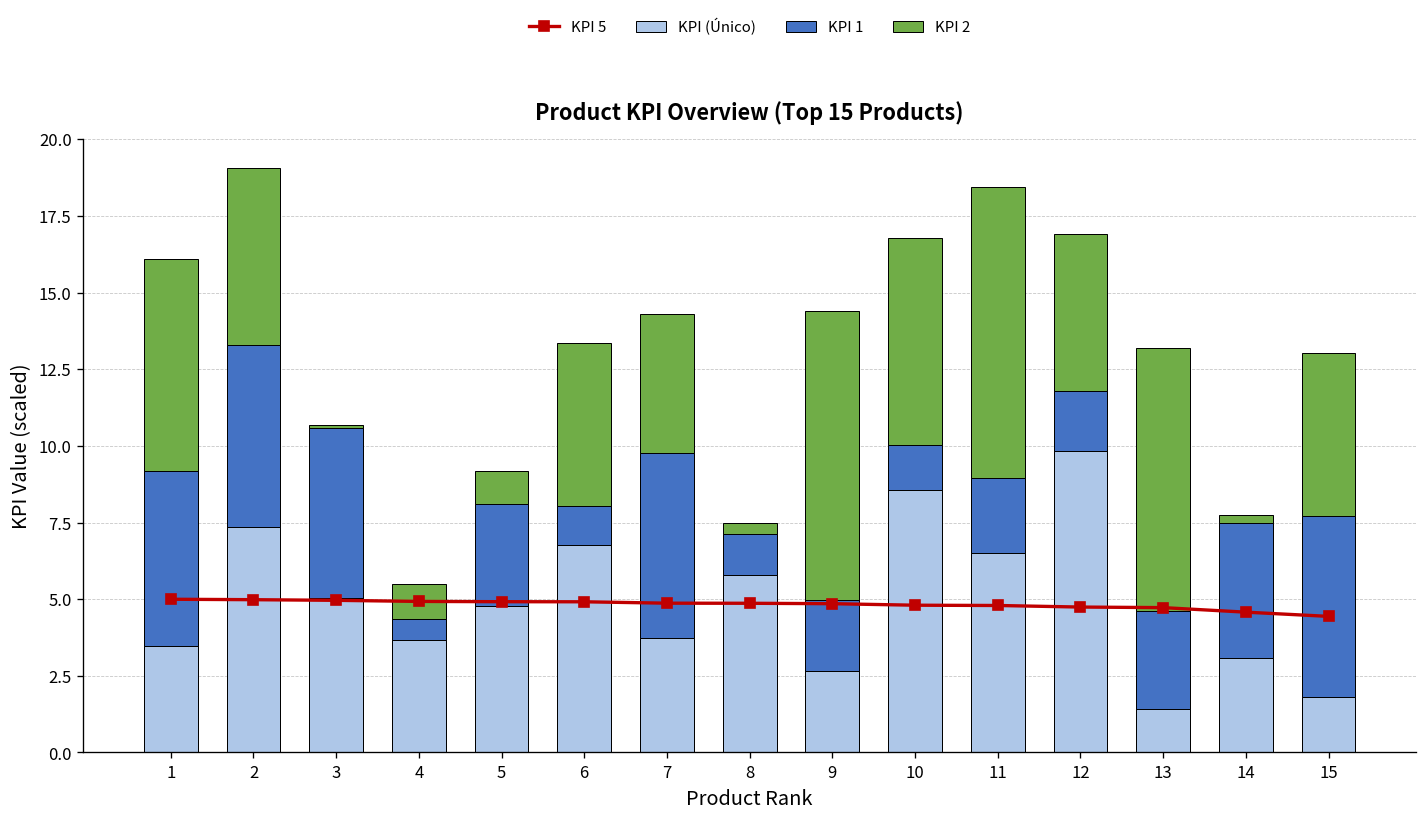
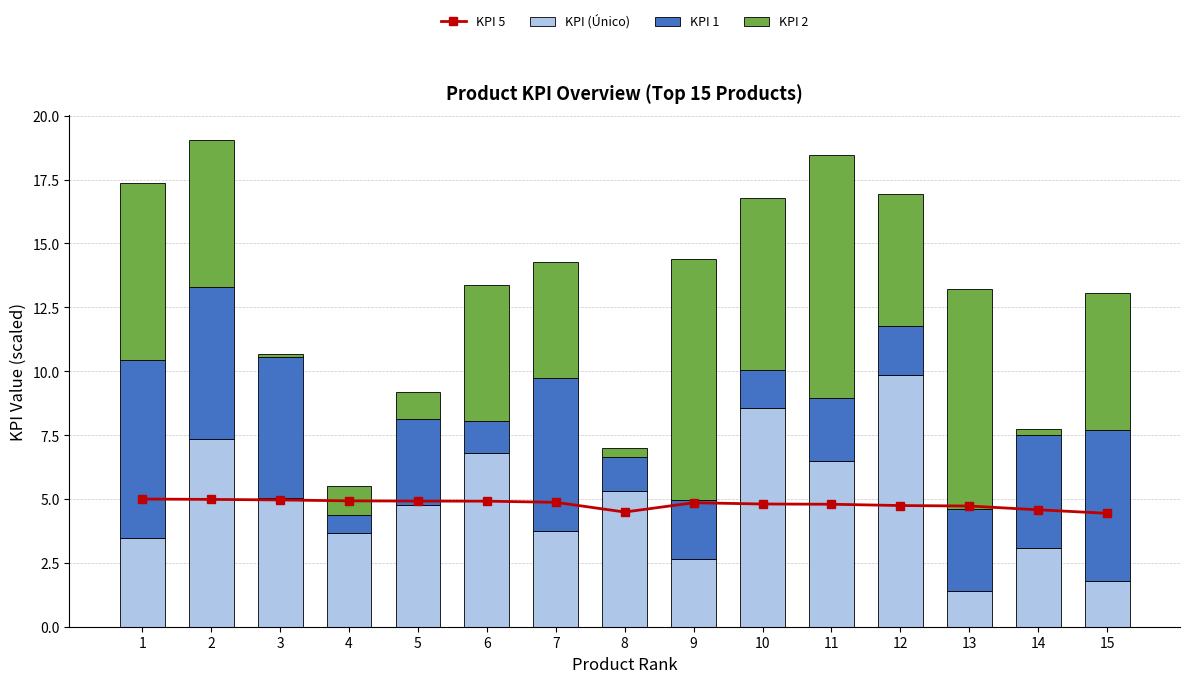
KPI 1, 1: 5.7 -> 6.9
KPI 5, 8: 4.9 -> 4.5
KPI (Único), 8: 5.8 -> 5.3
